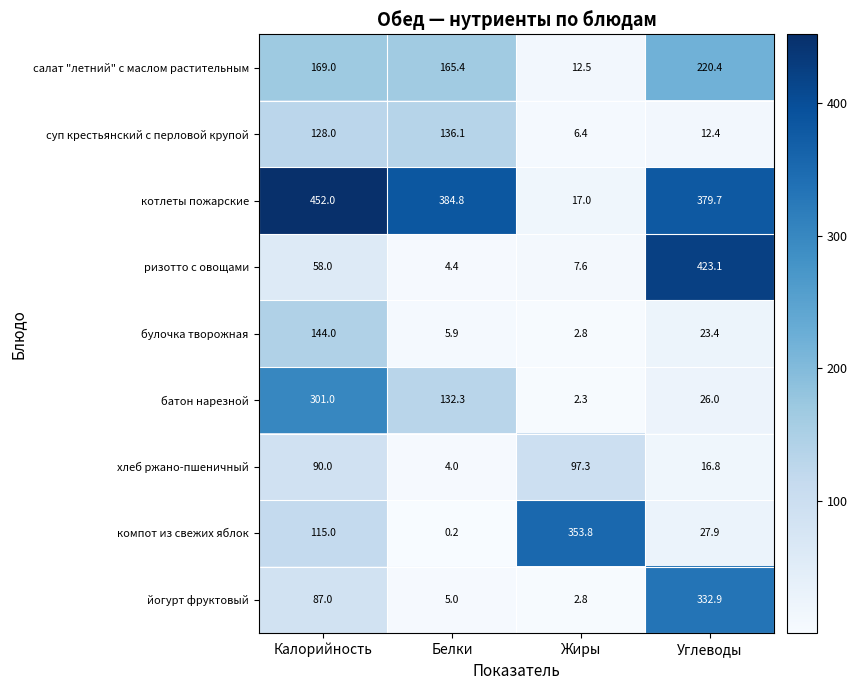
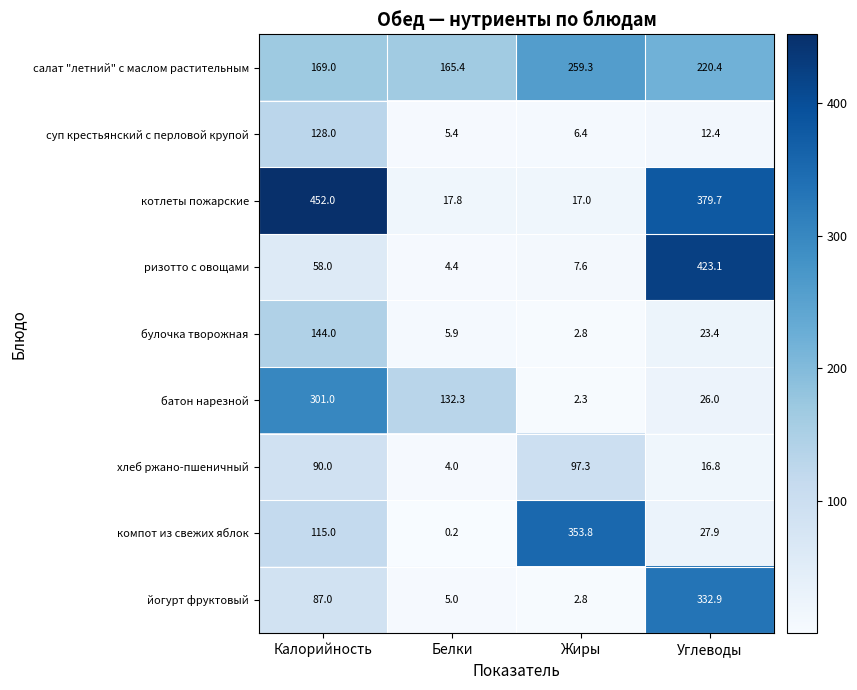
салат "летний" с маслом растительным, Жиры: 12.5 -> 259.3
суп крестьянский с перловой крупой, Белки: 136.1 -> 5.4
котлеты пожарские, Белки: 384.8 -> 17.8
